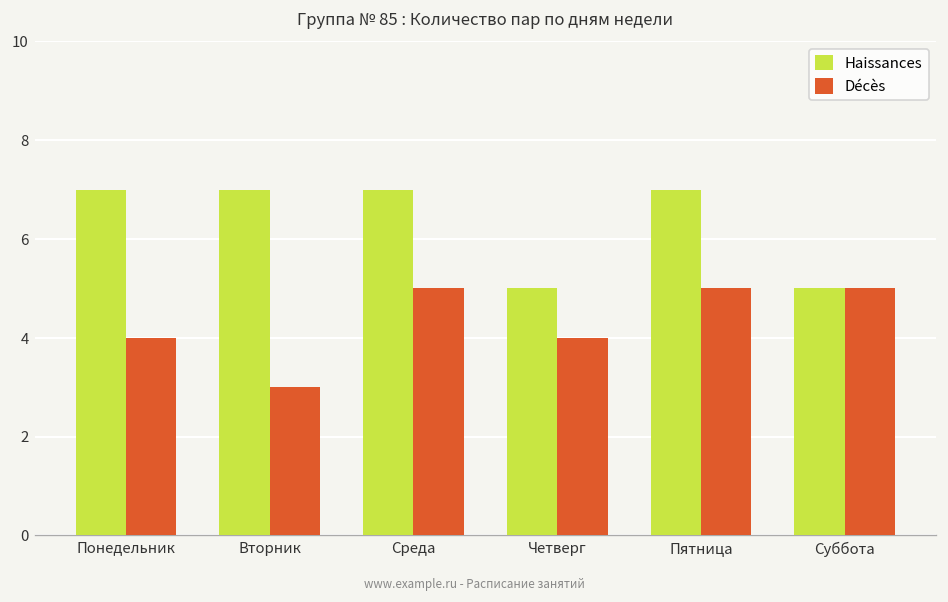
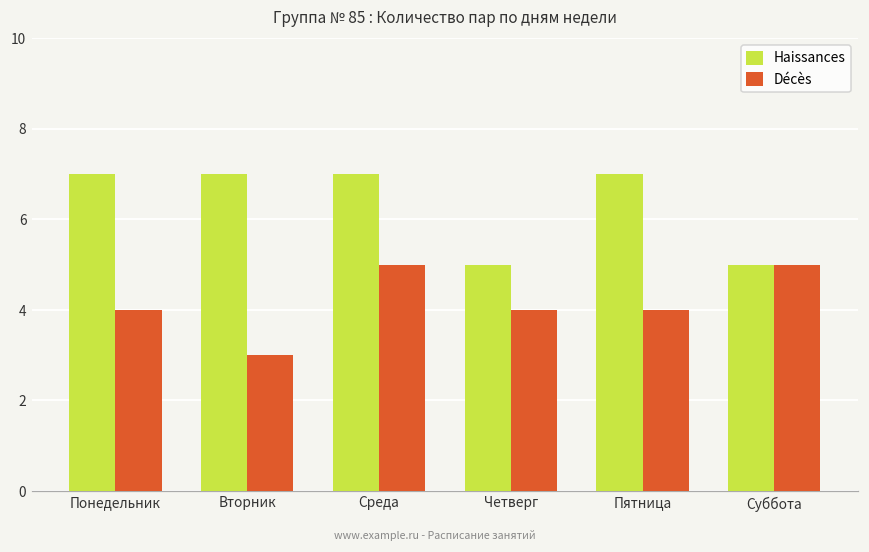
Décès, Пятница: 5 -> 4
